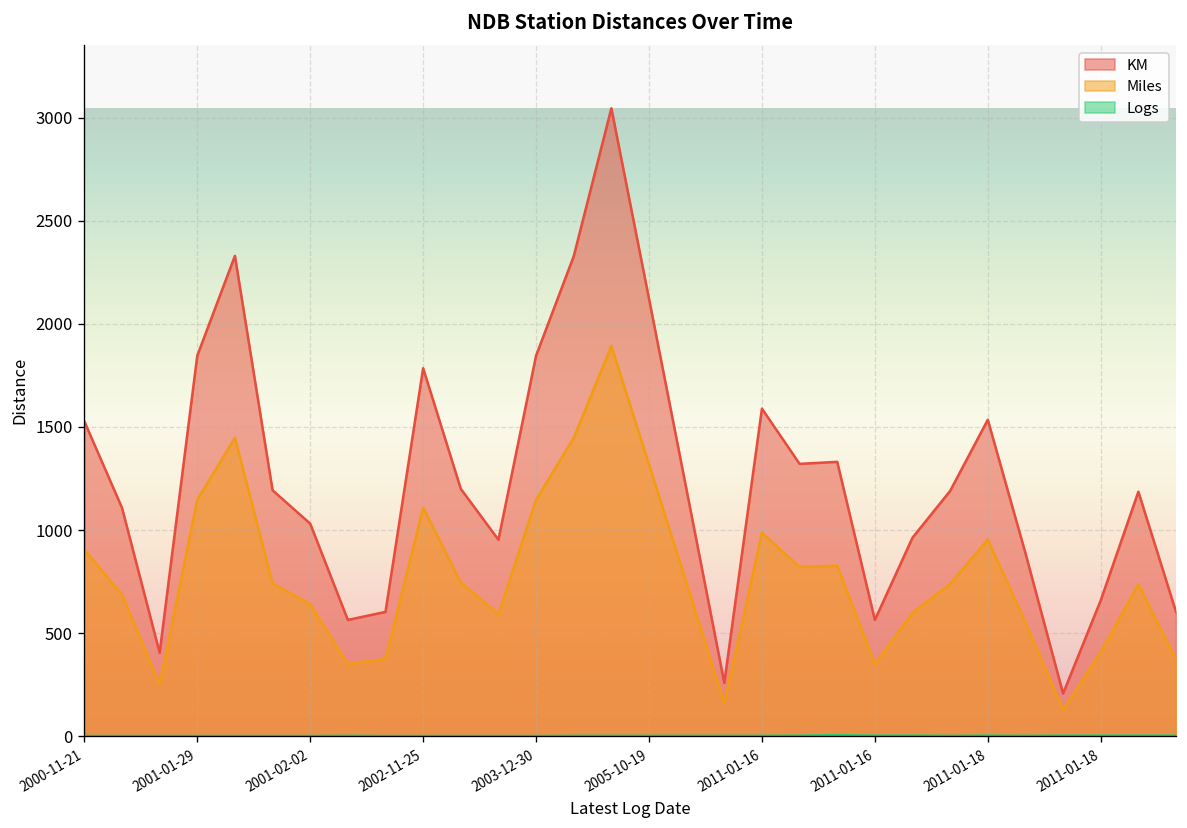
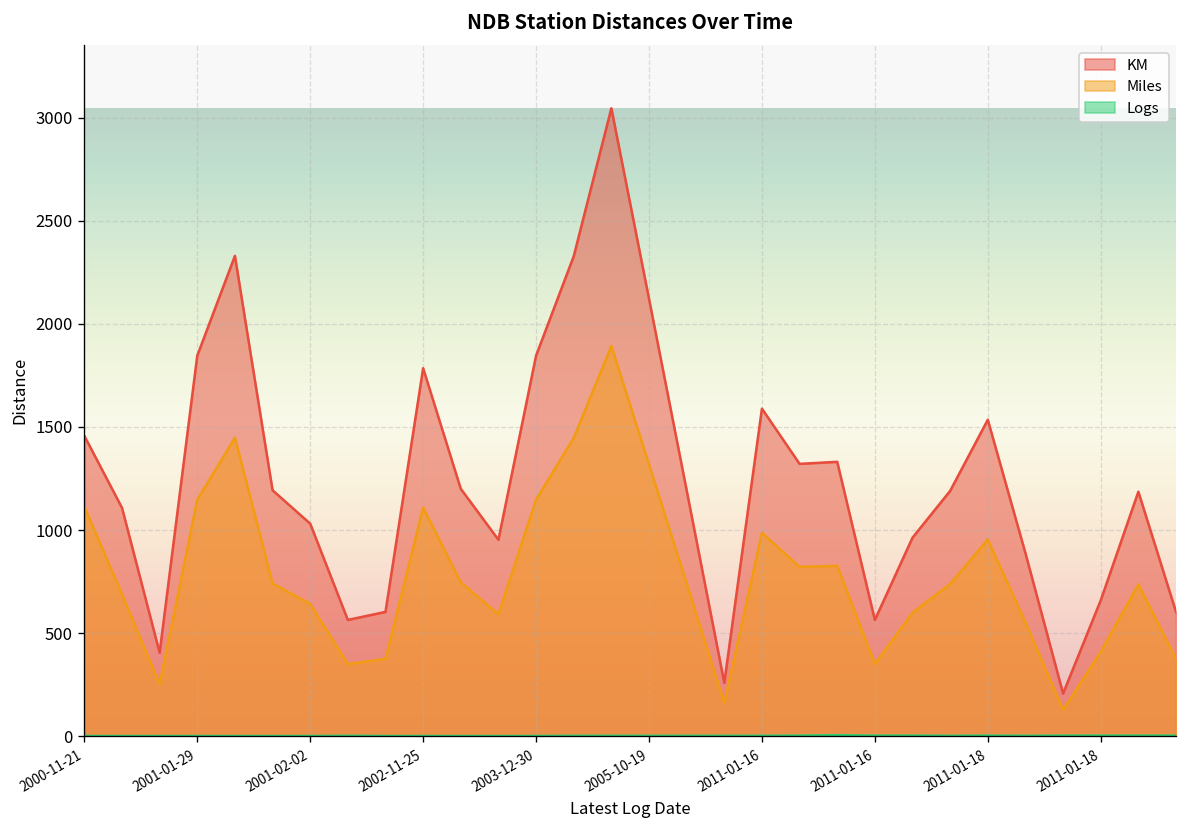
KM, 2000-11-21: 1530 -> 1460
Miles, 2000-11-21: 910 -> 1110
